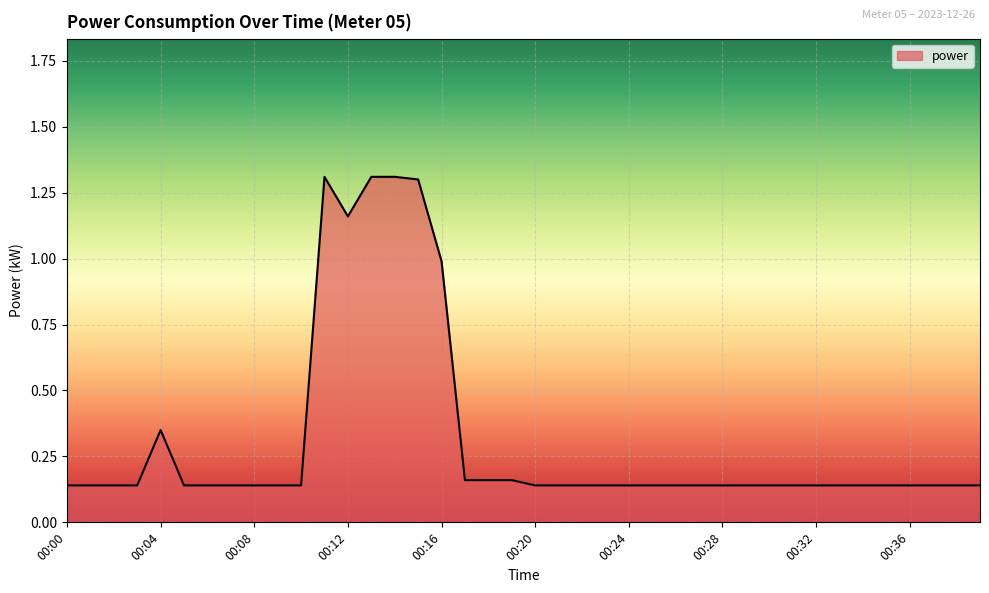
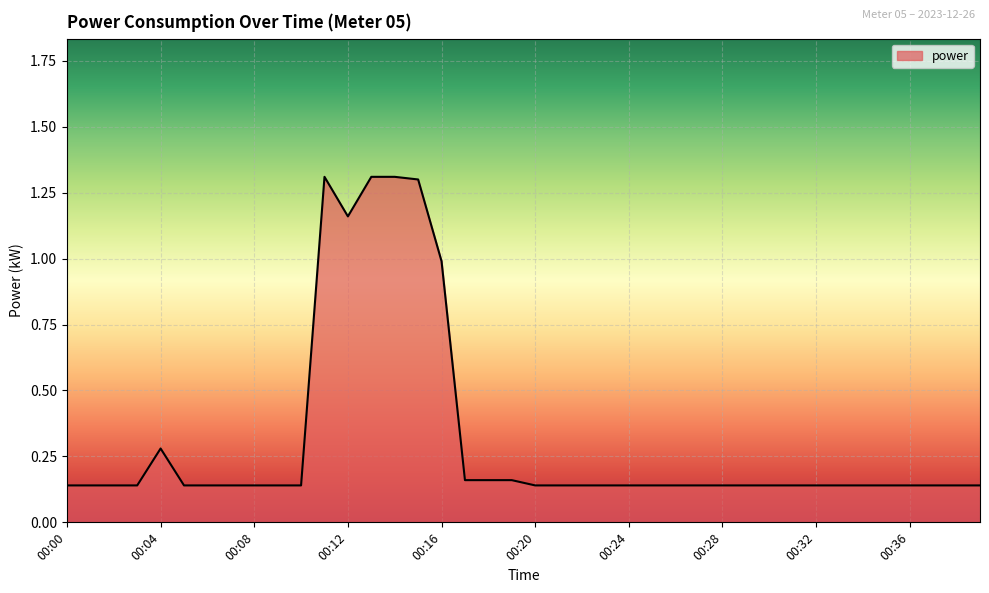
00:04: 0.35 -> 0.28
